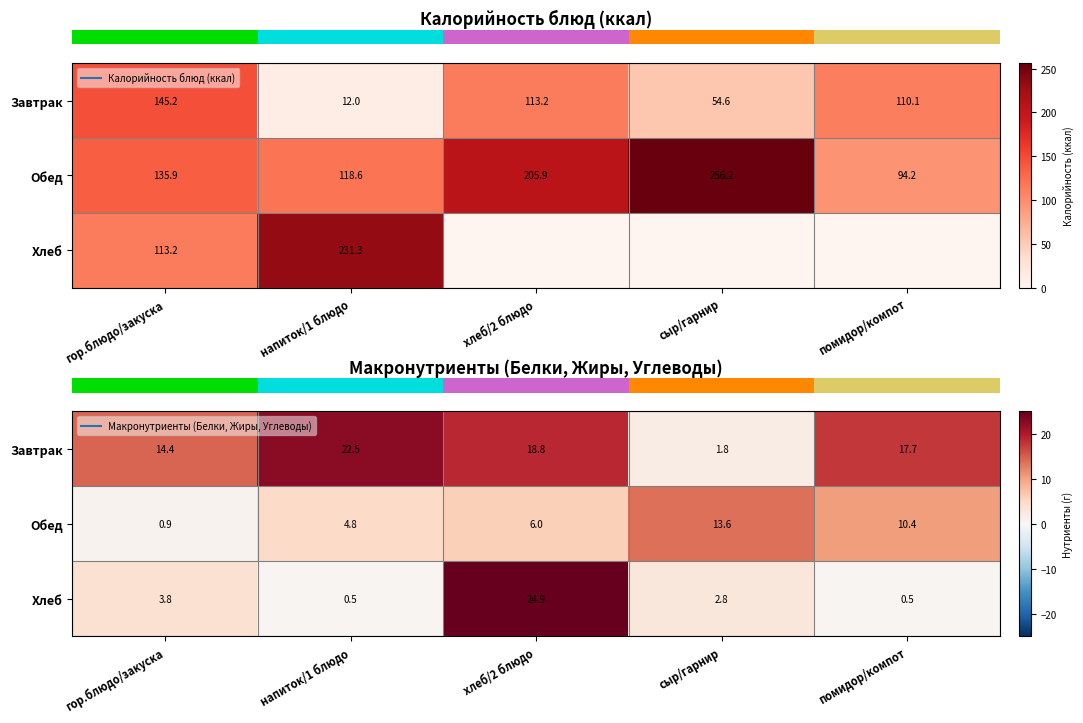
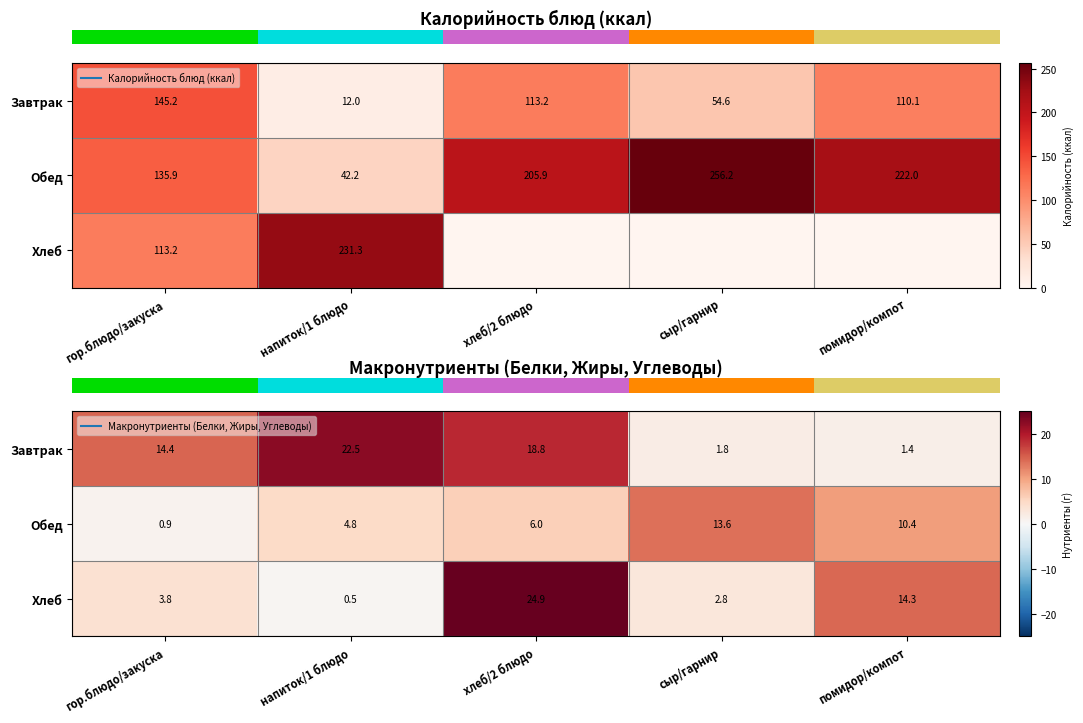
Калорийность блюд (ккал), Обед, напиток/1 блюдо: 118.6 -> 42.2
Калорийность блюд (ккал), Обед, помидор/компот: 94.2 -> 222.0
Макронутриенты (Белки, Жиры, Углеводы), Завтрак, помидор/компот: 17.7 -> 1.4
Макронутриенты (Белки, Жиры, Углеводы), Хлеб, помидор/компот: 0.5 -> 14.3
